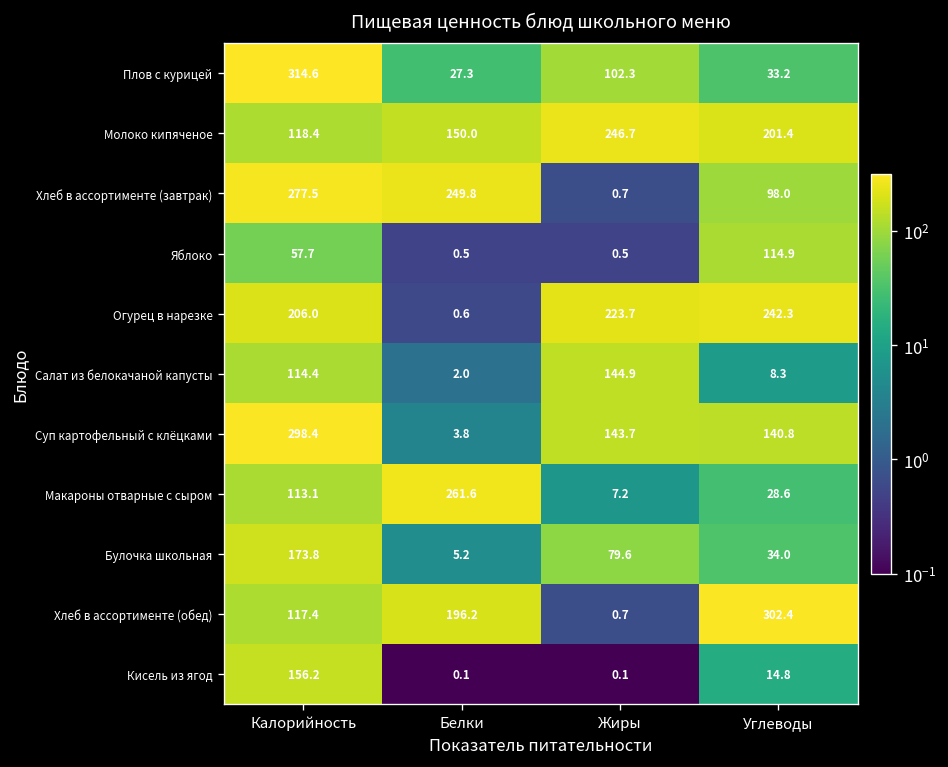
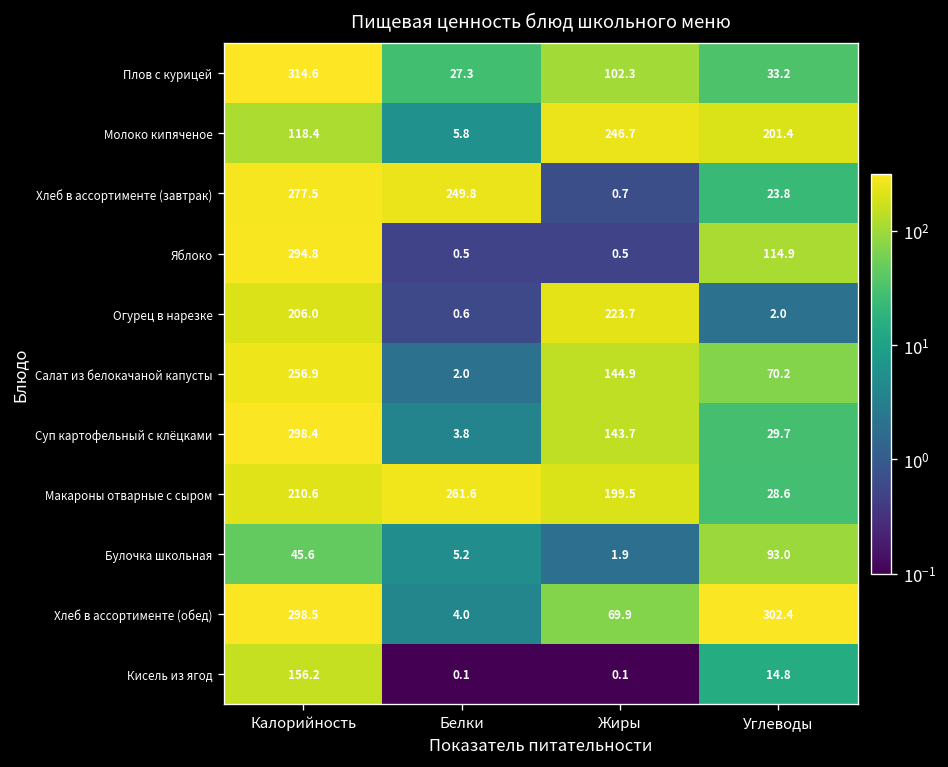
Молоко кипяченое, Белки: 150.0 -> 5.8
Хлеб в ассортименте (завтрак), Углеводы: 98.0 -> 23.8
Яблоко, Калорийность: 57.7 -> 294.8
Огурец в нарезке, Углеводы: 242.3 -> 2.0
Салат из белокачаной капусты, Калорийность: 114.4 -> 256.9
Салат из белокачаной капусты, Углеводы: 8.3 -> 70.2
Суп картофельный с клёцками, Углеводы: 140.8 -> 29.7
Макароны отварные с сыром, Калорийность: 113.1 -> 210.6
Макароны отварные с сыром, Жиры: 7.2 -> 199.5
Булочка школьная, Калорийность: 173.8 -> 45.6
Булочка школьная, Жиры: 79.6 -> 1.9
Булочка школьная, Углеводы: 34.0 -> 93.0
Хлеб в ассортименте (обед), Калорийность: 117.4 -> 298.5
Хлеб в ассортименте (обед), Белки: 196.2 -> 4.0
Хлеб в ассортименте (обед), Жиры: 0.7 -> 69.9
